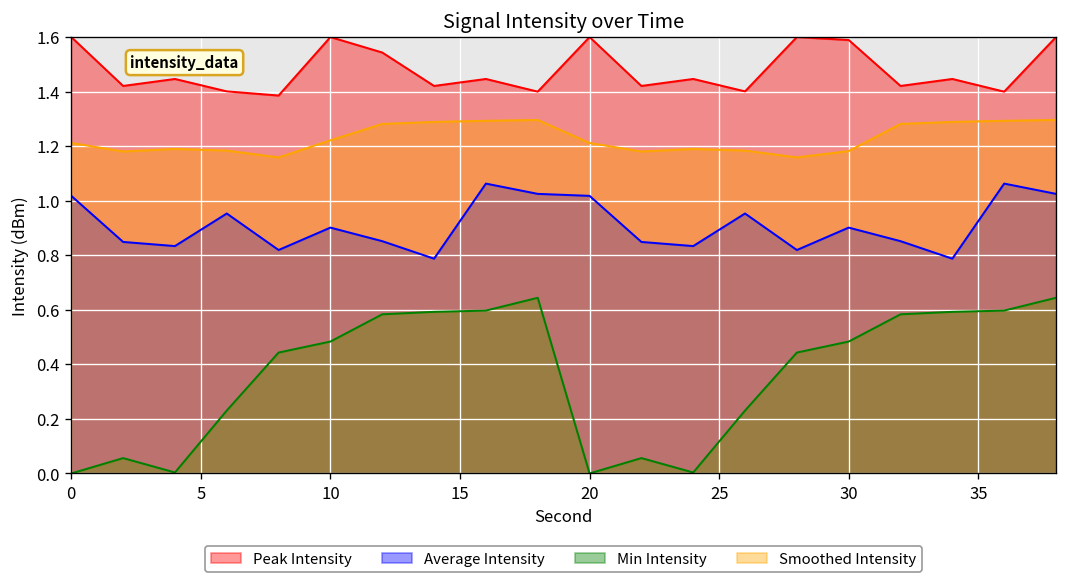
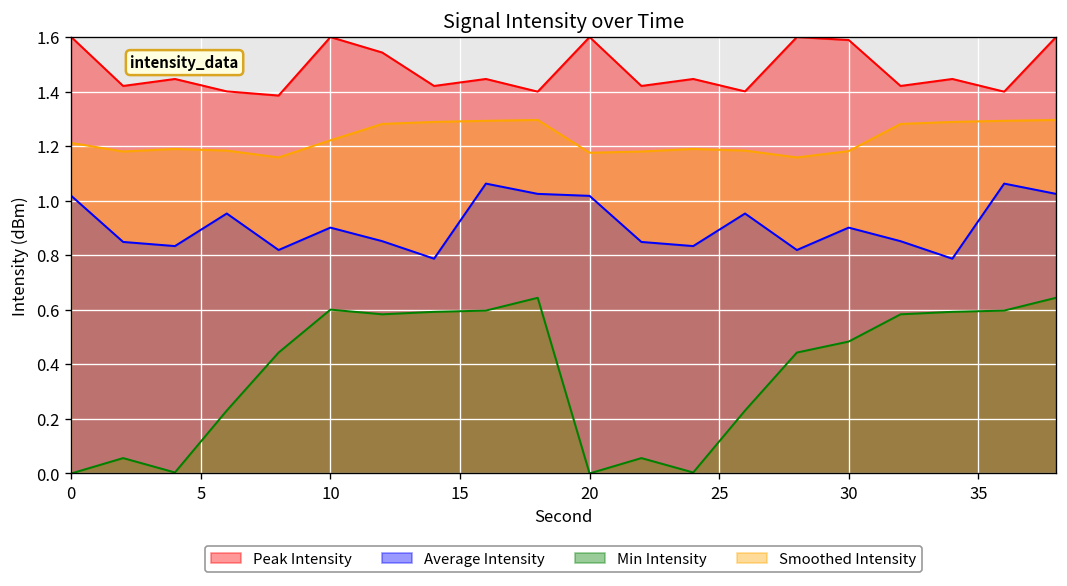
Min Intensity, 10: 0.48 -> 0.60
Smoothed Intensity, 20: 1.21 -> 1.18
